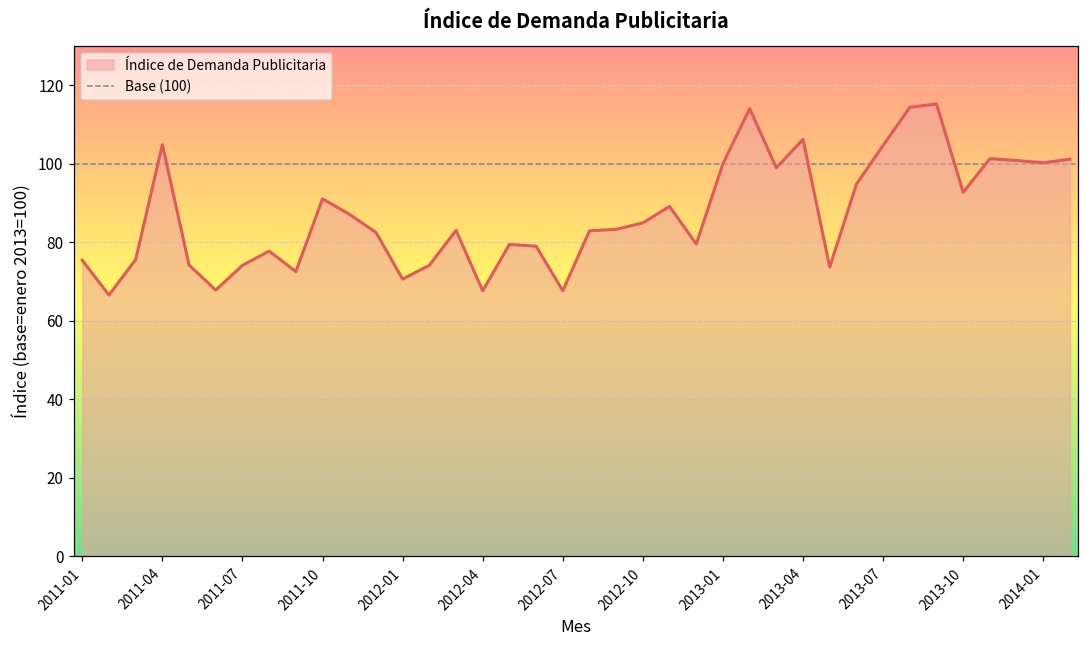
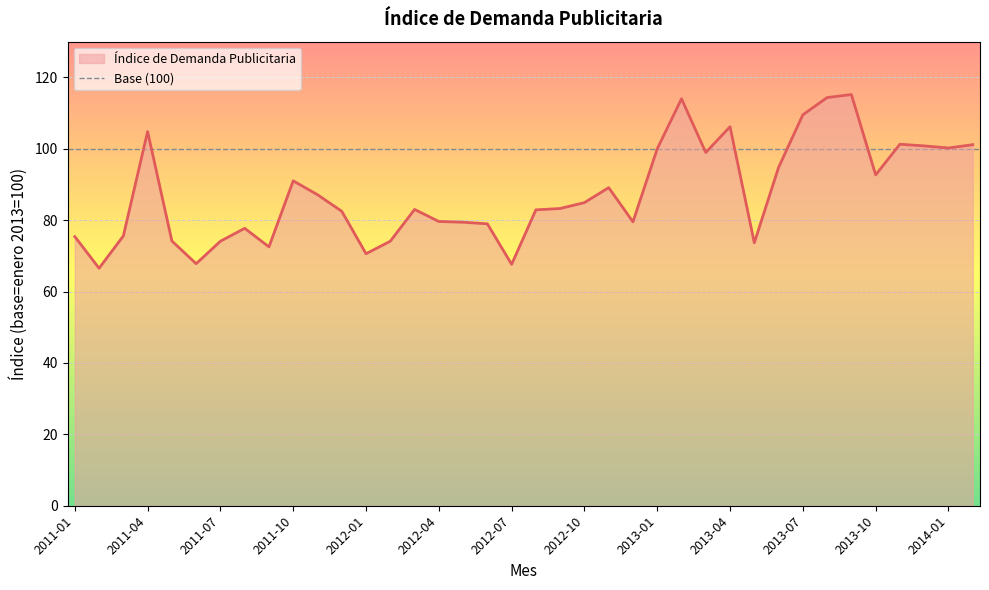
2012-04: 68 -> 80
2013-07: 105 -> 110
